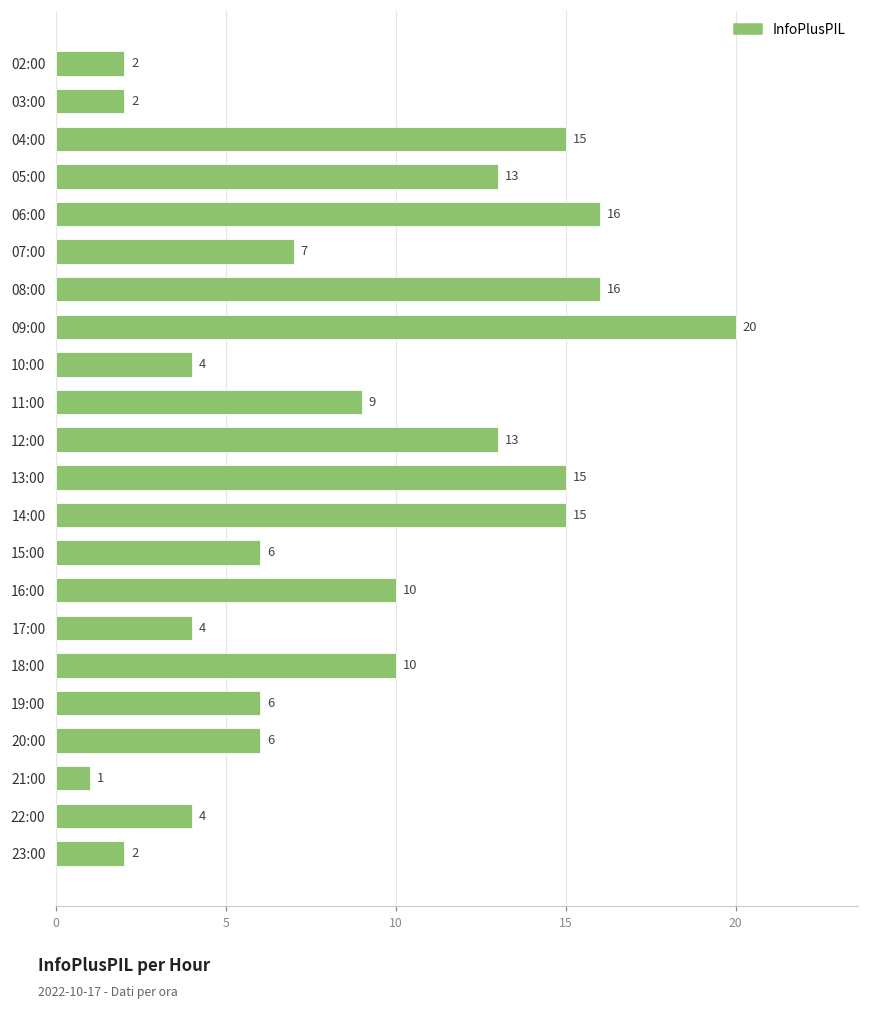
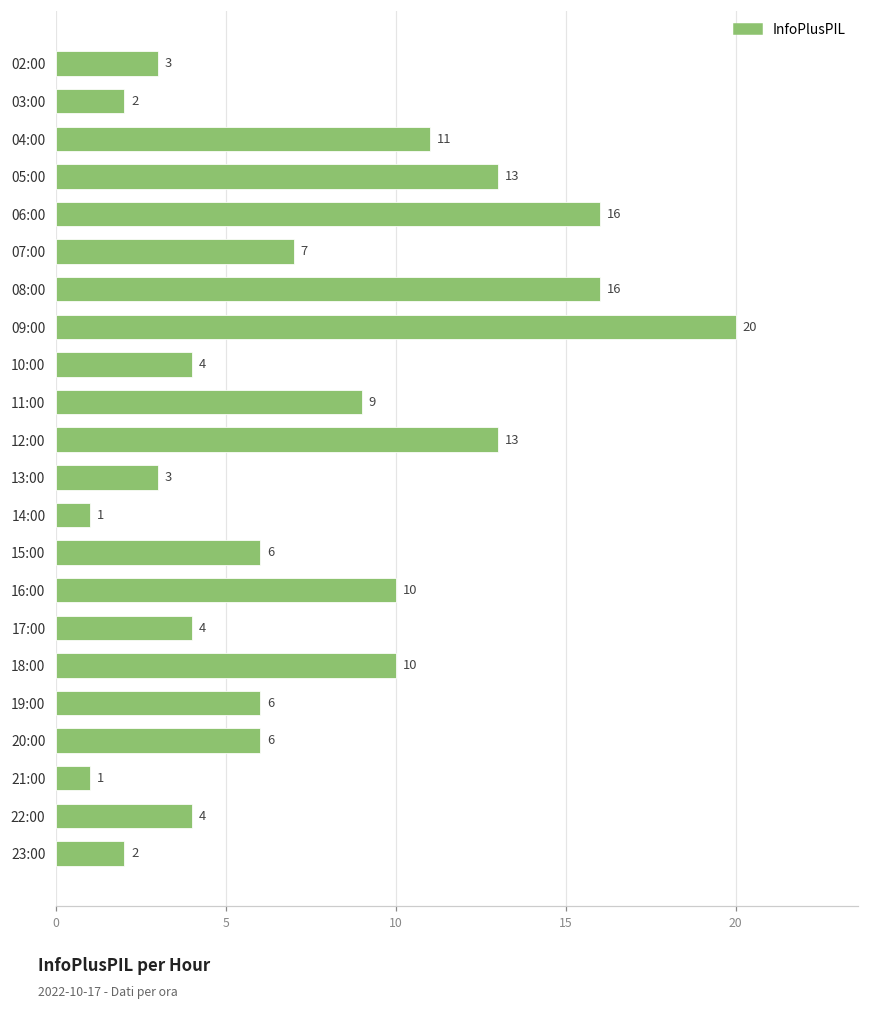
02:00: 2 -> 3
04:00: 15 -> 11
13:00: 15 -> 3
14:00: 15 -> 1
